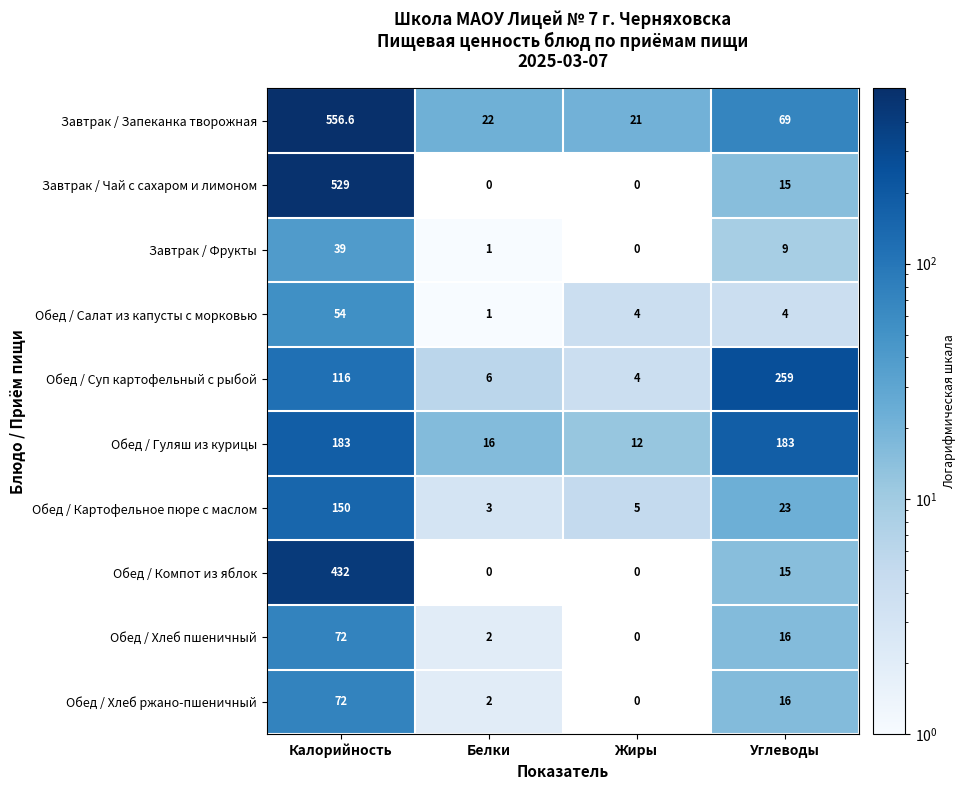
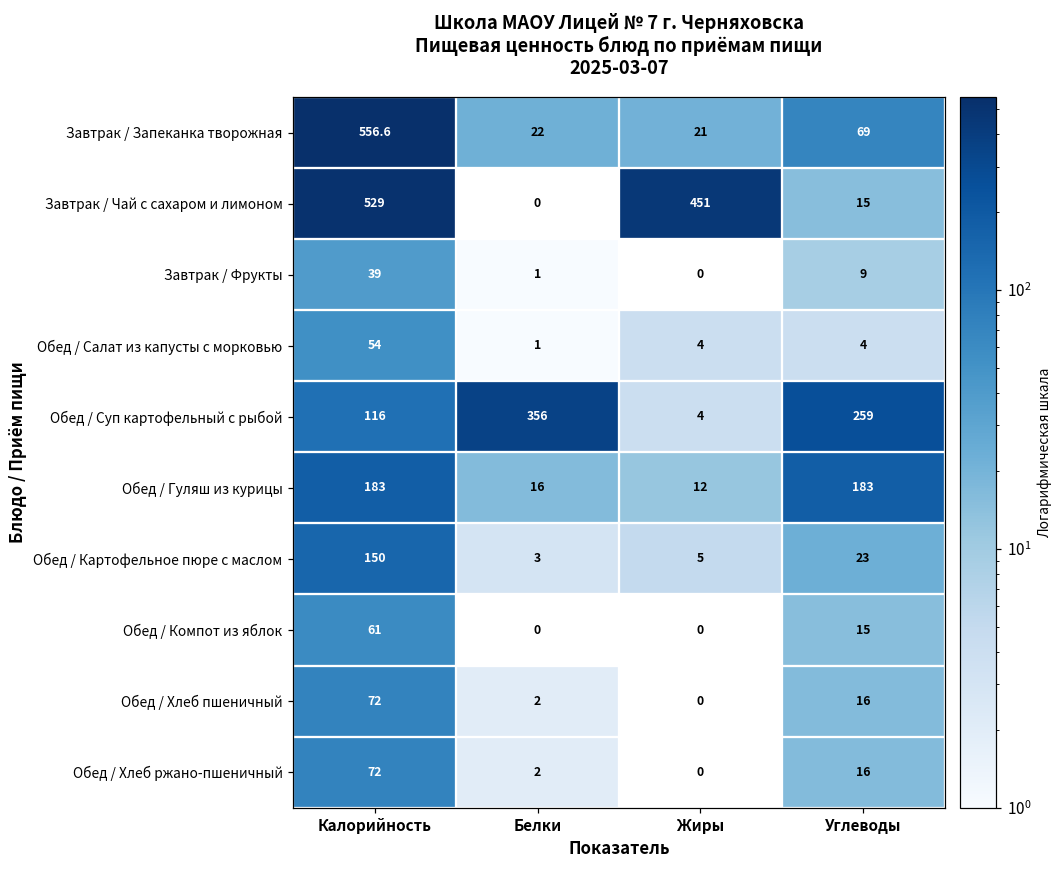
Завтрак / Чай с сахаром и лимоном, Жиры: 0 -> 451
Обед / Суп картофельный с рыбой, Белки: 6 -> 356
Обед / Компот из яблок, Калорийность: 432 -> 61
